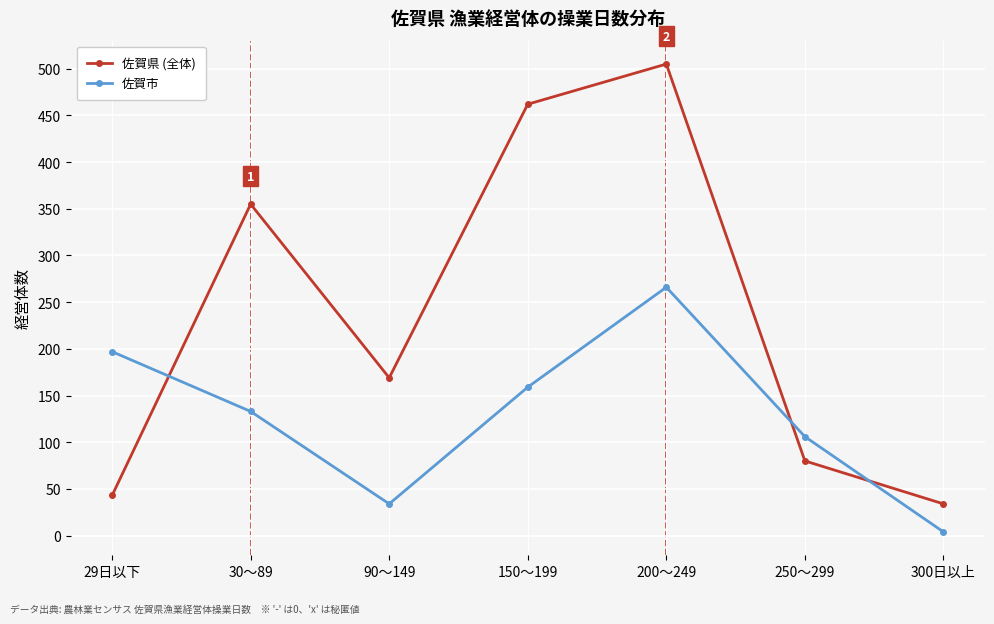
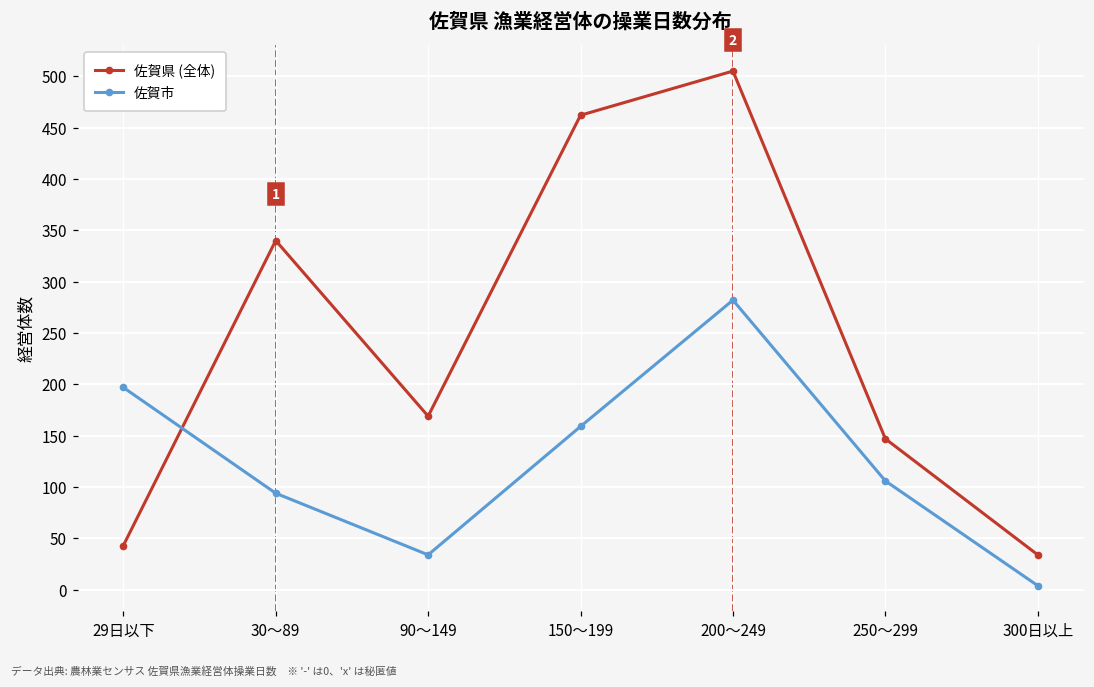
佐賀県 (全体), 30～89: 360 -> 340
佐賀市, 30～89: 130 -> 90
佐賀市, 200～249: 270 -> 280
佐賀県 (全体), 250～299: 80 -> 150
